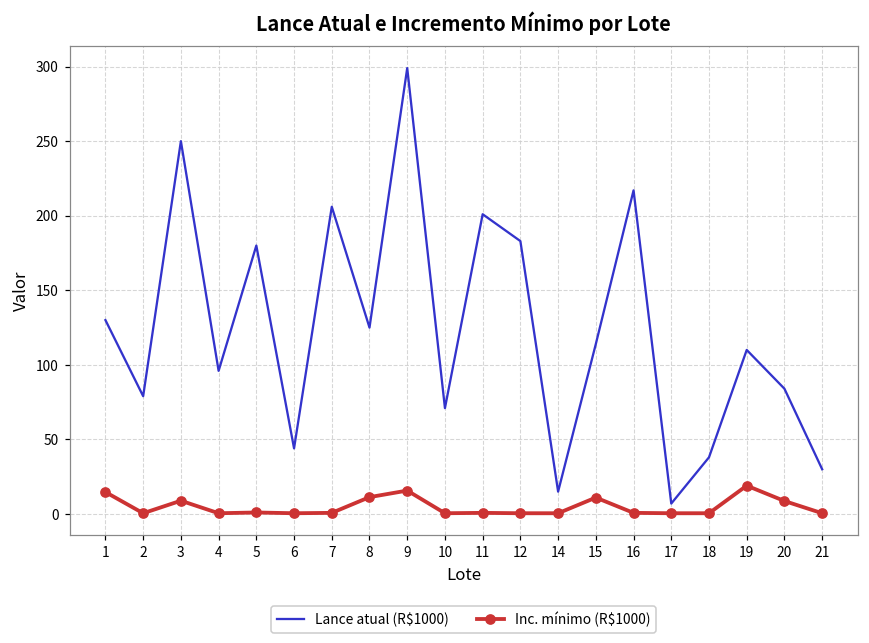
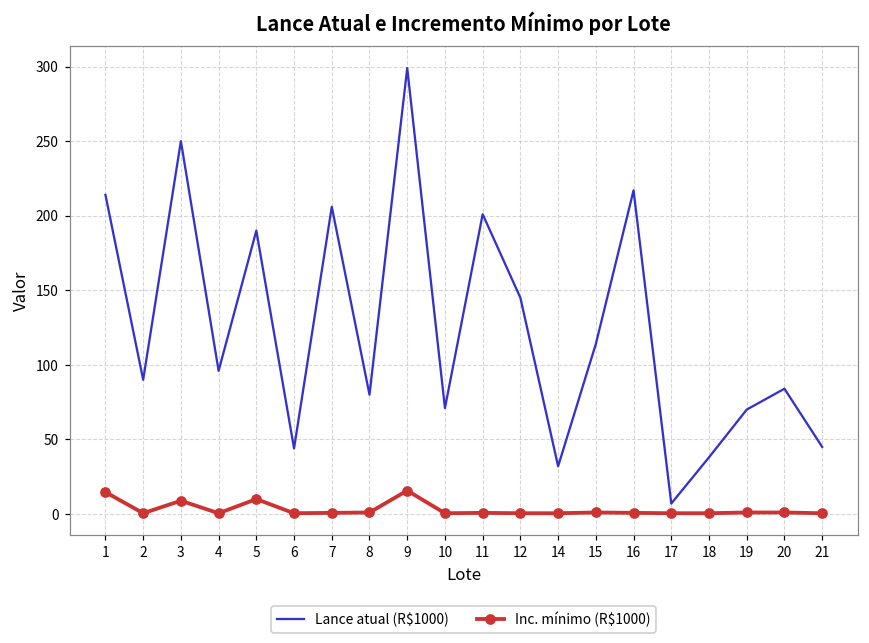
Lance atual (R$1000), 1: 130 -> 214
Lance atual (R$1000), 2: 79 -> 90
Lance atual (R$1000), 5: 180 -> 190
Inc. mínimo (R$1000), 5: 1 -> 10
Lance atual (R$1000), 8: 125 -> 80
Inc. mínimo (R$1000), 8: 11 -> 1
Lance atual (R$1000), 12: 183 -> 145
Lance atual (R$1000), 14: 15 -> 32
Inc. mínimo (R$1000), 15: 11 -> 1
Lance atual (R$1000), 19: 110 -> 70
Inc. mínimo (R$1000), 19: 19 -> 1
Inc. mínimo (R$1000), 20: 9 -> 1
Lance atual (R$1000), 21: 30 -> 45
